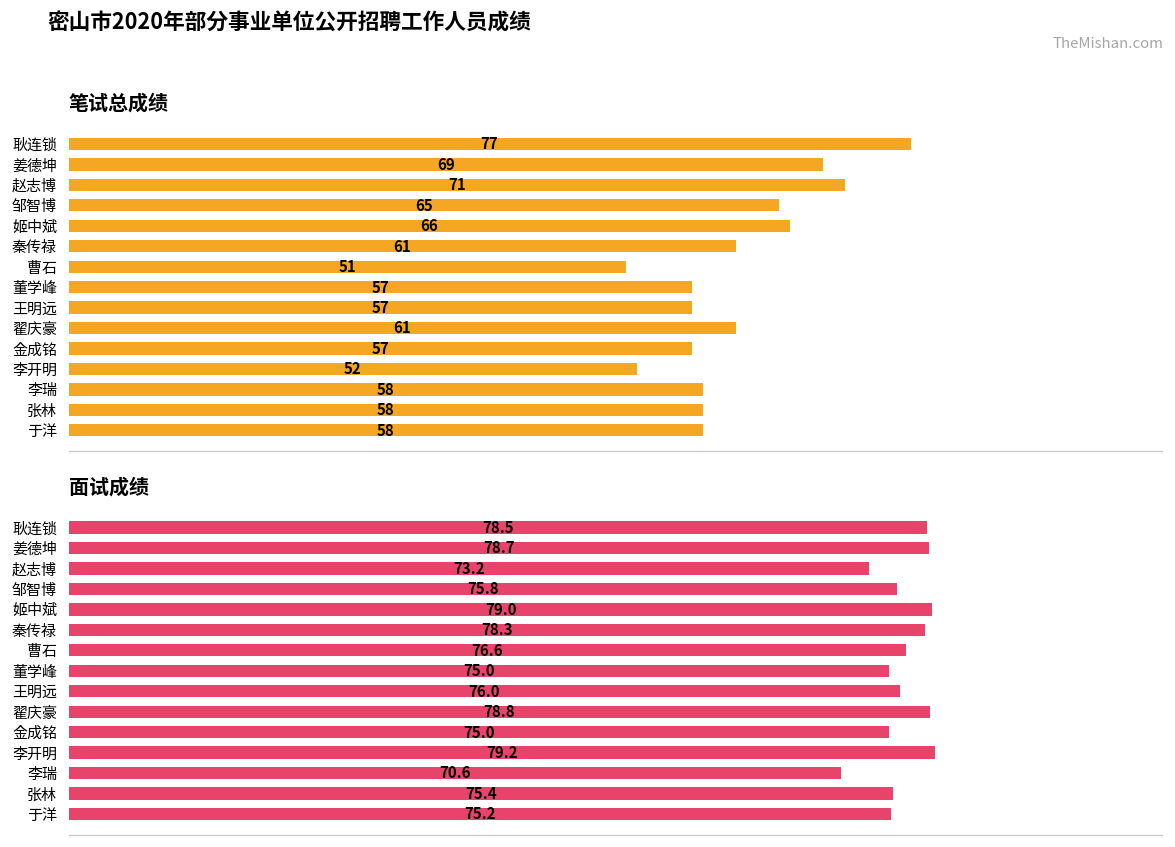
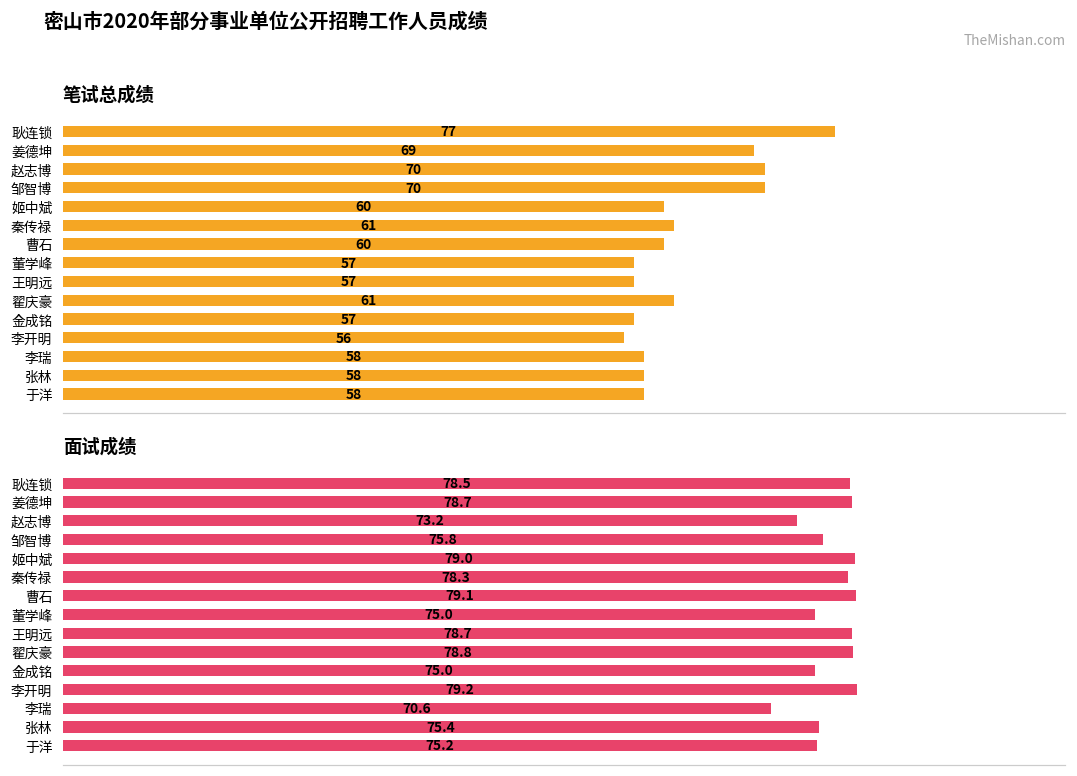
笔试总成绩, 赵志博: 71 -> 70
笔试总成绩, 邹智博: 65 -> 70
笔试总成绩, 姬中斌: 66 -> 60
笔试总成绩, 曹石: 51 -> 60
笔试总成绩, 李开明: 52 -> 56
面试成绩, 曹石: 76.6 -> 79.1
面试成绩, 王明远: 76.0 -> 78.7
